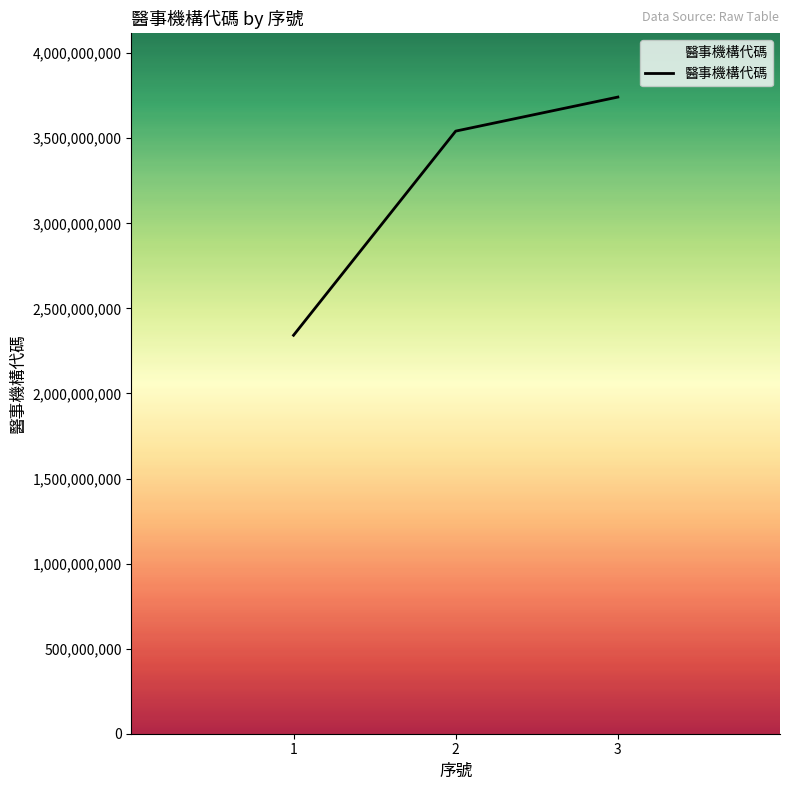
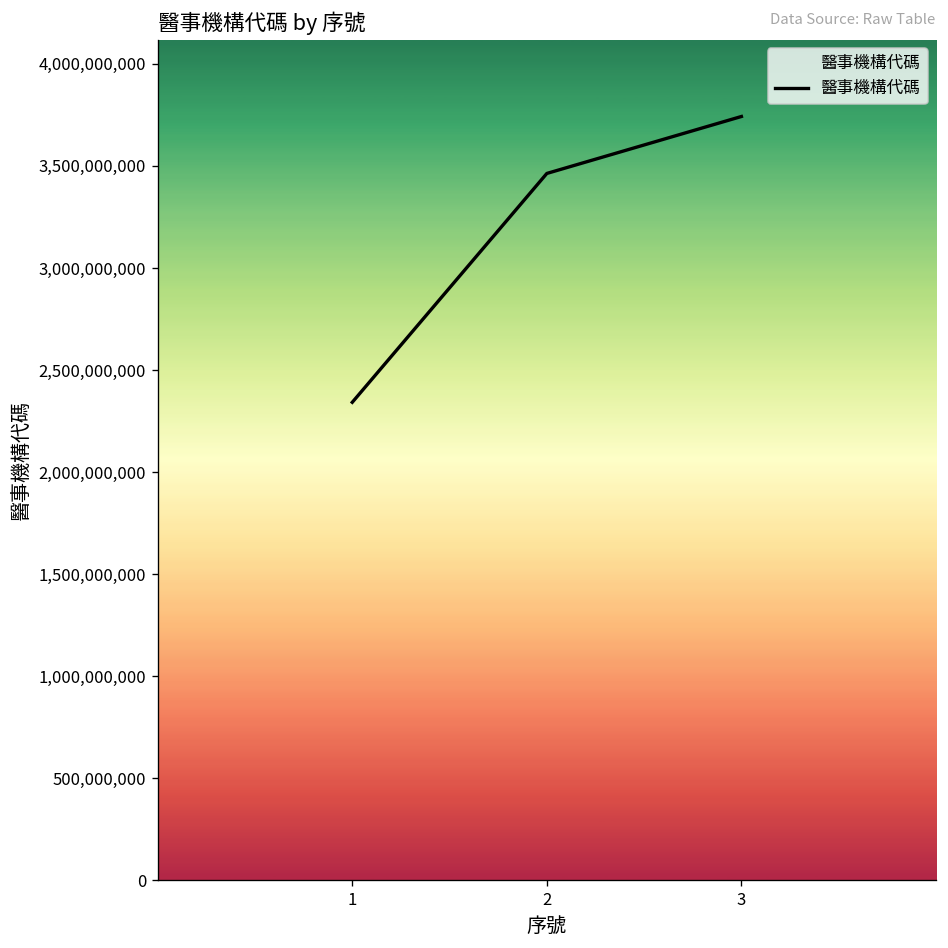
2: 3,540,000,000 -> 3,460,000,000
